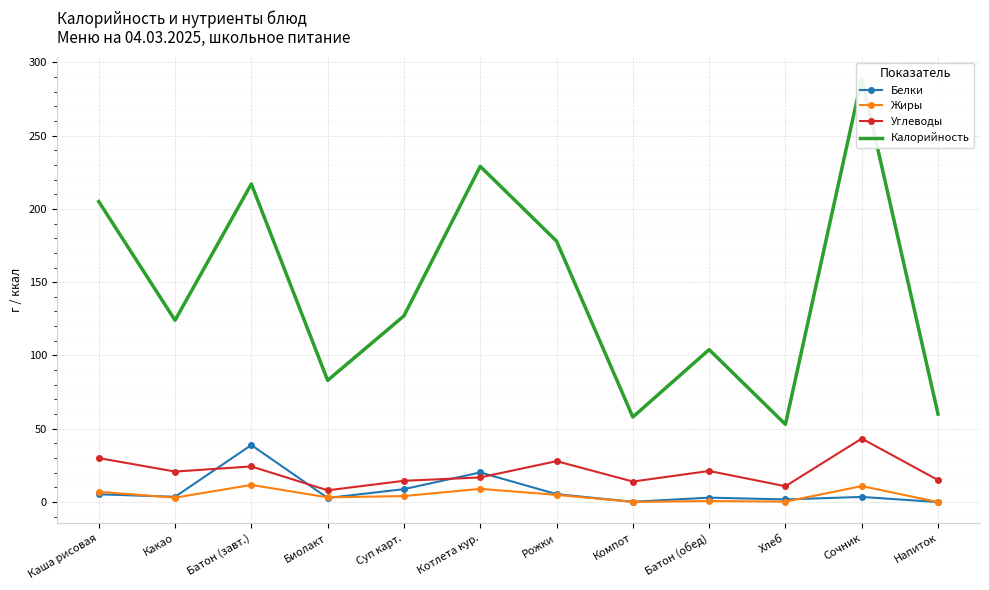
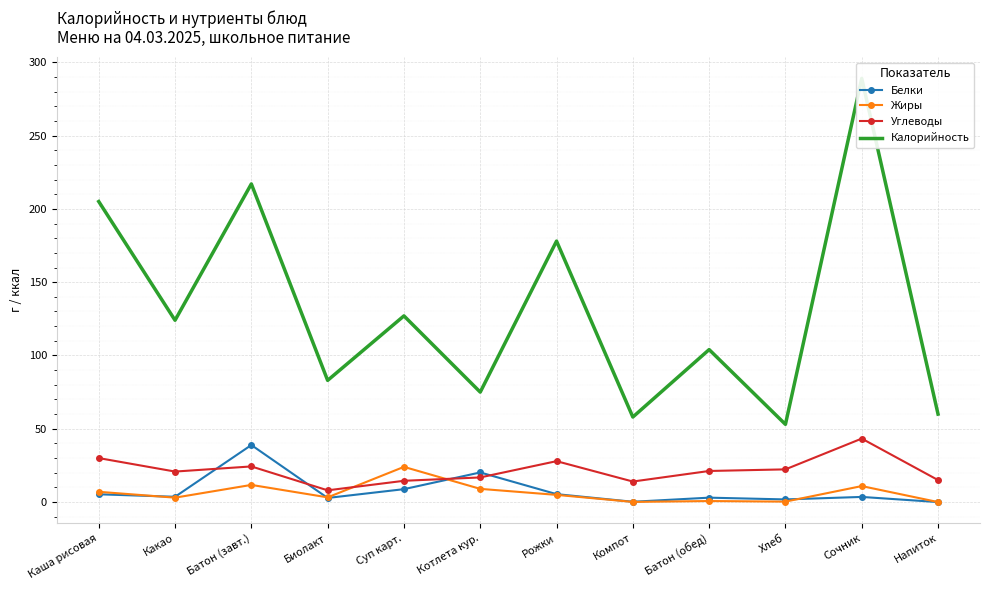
Жиры, Суп карт.: 4 -> 24
Калорийность, Котлета кур.: 229 -> 75
Углеводы, Хлеб: 11 -> 22
